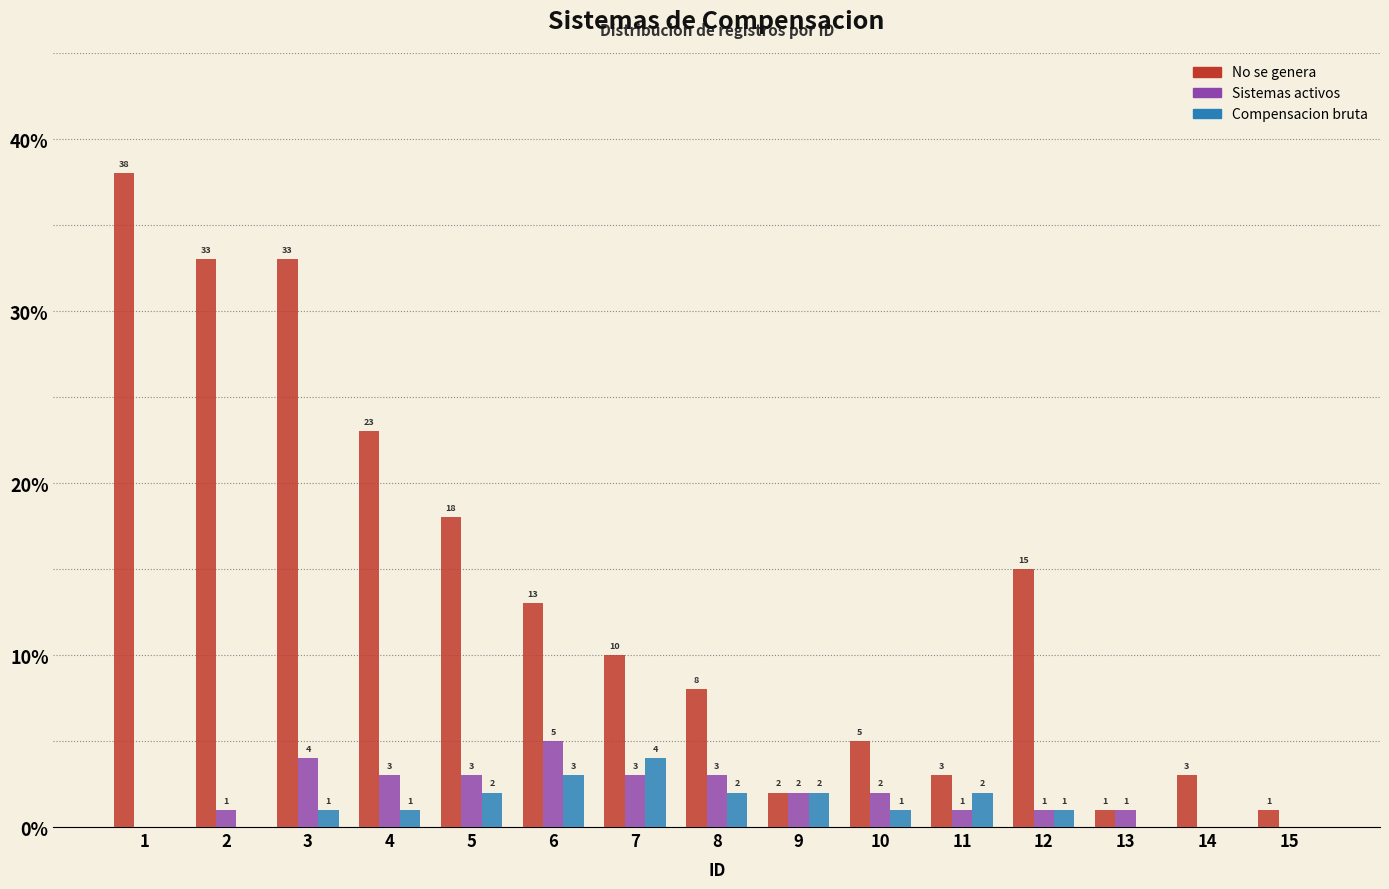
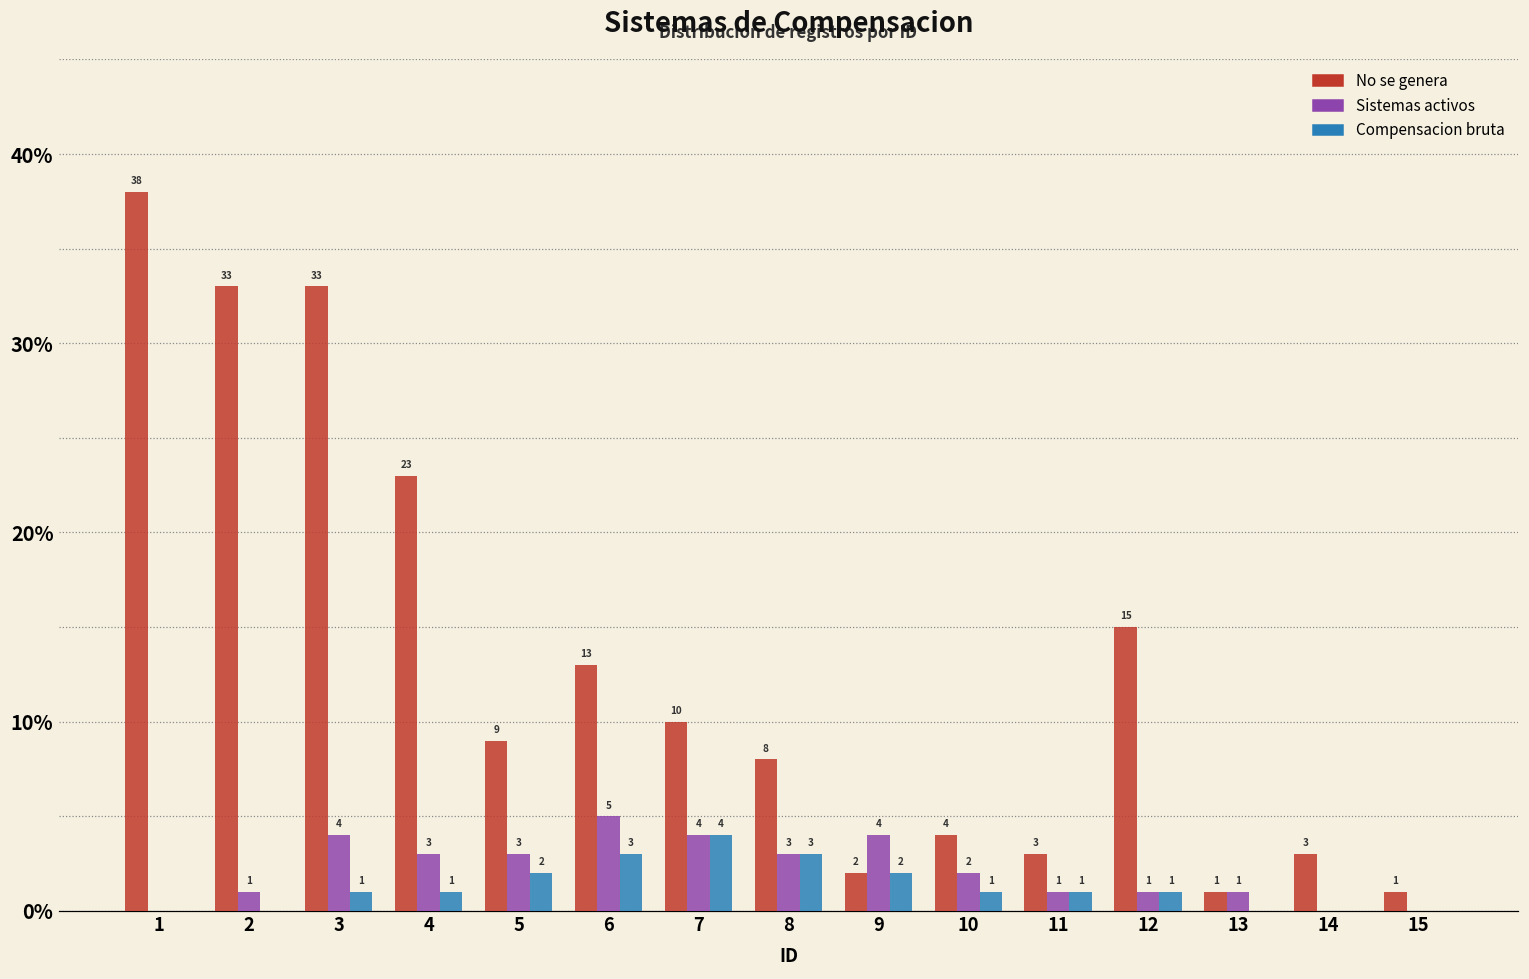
No se genera, 5: 18 -> 9
Sistemas activos, 7: 3 -> 4
Compensacion bruta, 8: 2 -> 3
Sistemas activos, 9: 2 -> 4
No se genera, 10: 5 -> 4
Compensacion bruta, 11: 2 -> 1
